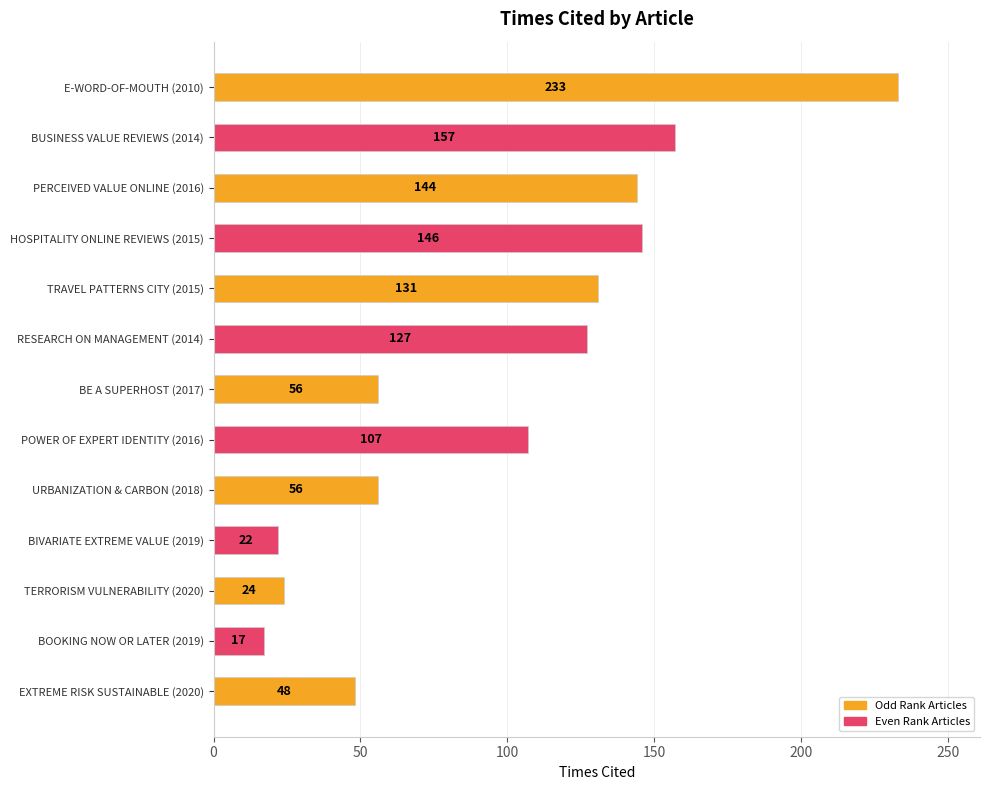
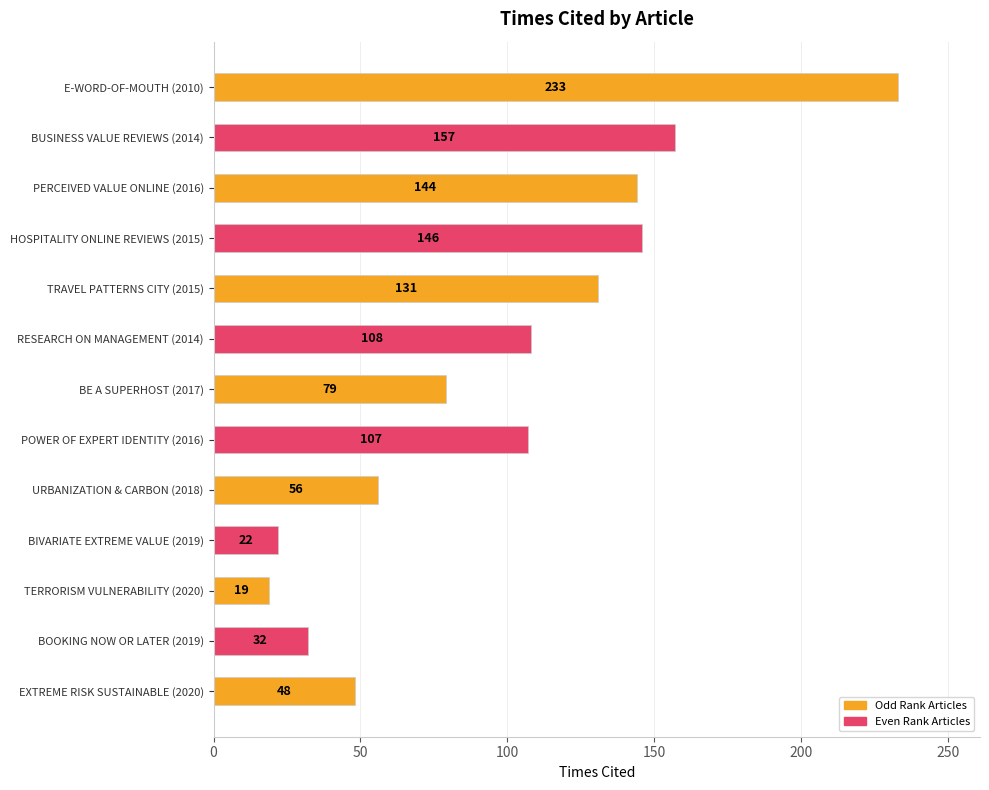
RESEARCH ON MANAGEMENT (2014): 127 -> 108
BE A SUPERHOST (2017): 56 -> 79
TERRORISM VULNERABILITY (2020): 24 -> 19
BOOKING NOW OR LATER (2019): 17 -> 32
